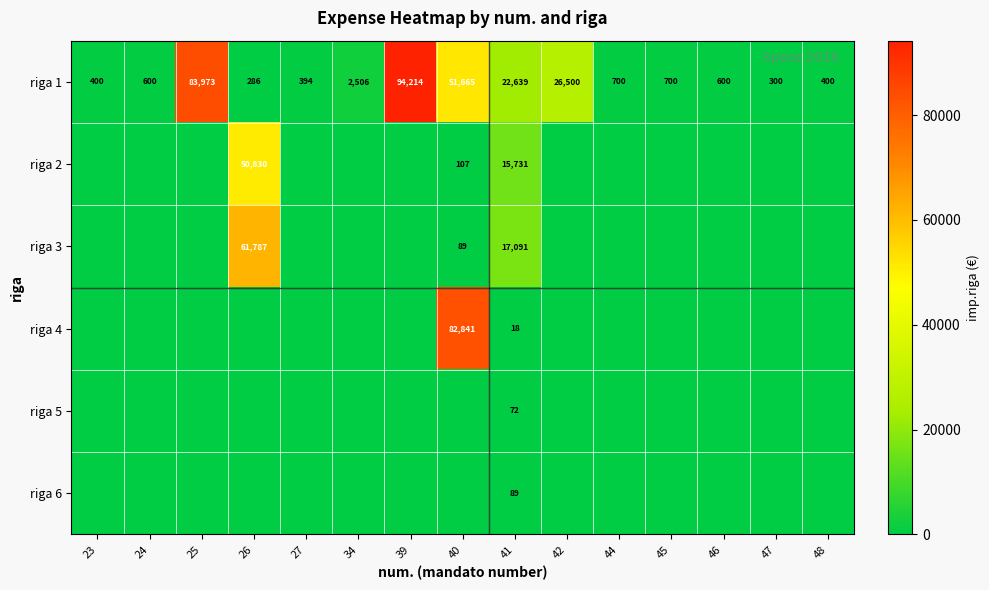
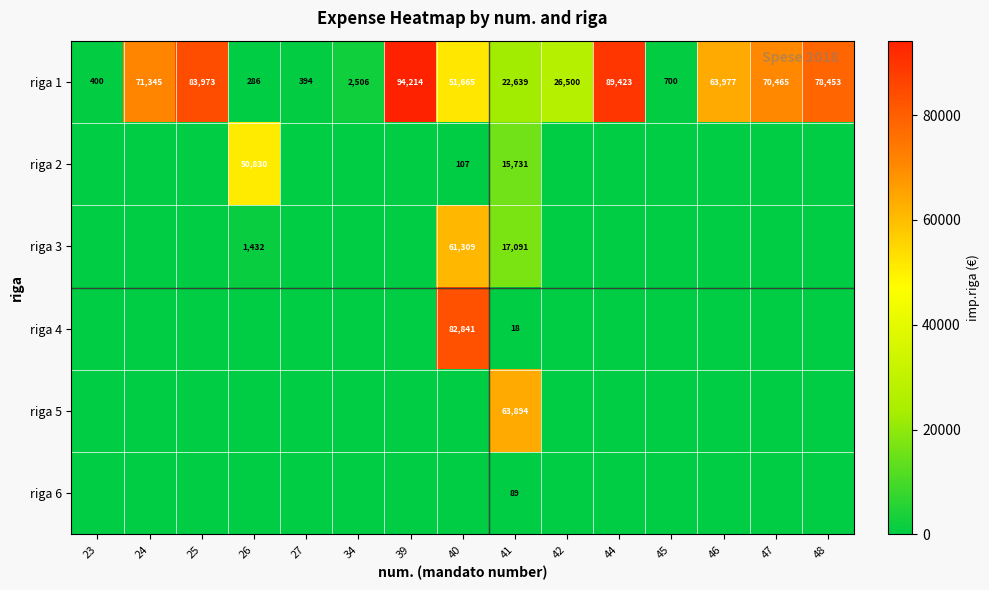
riga 1, 24: 600 -> 71,345
riga 1, 44: 700 -> 89,423
riga 1, 46: 600 -> 63,977
riga 1, 47: 300 -> 70,465
riga 1, 48: 400 -> 78,453
riga 3, 26: 61,787 -> 1,432
riga 3, 40: 89 -> 61,309
riga 5, 41: 72 -> 63,894
